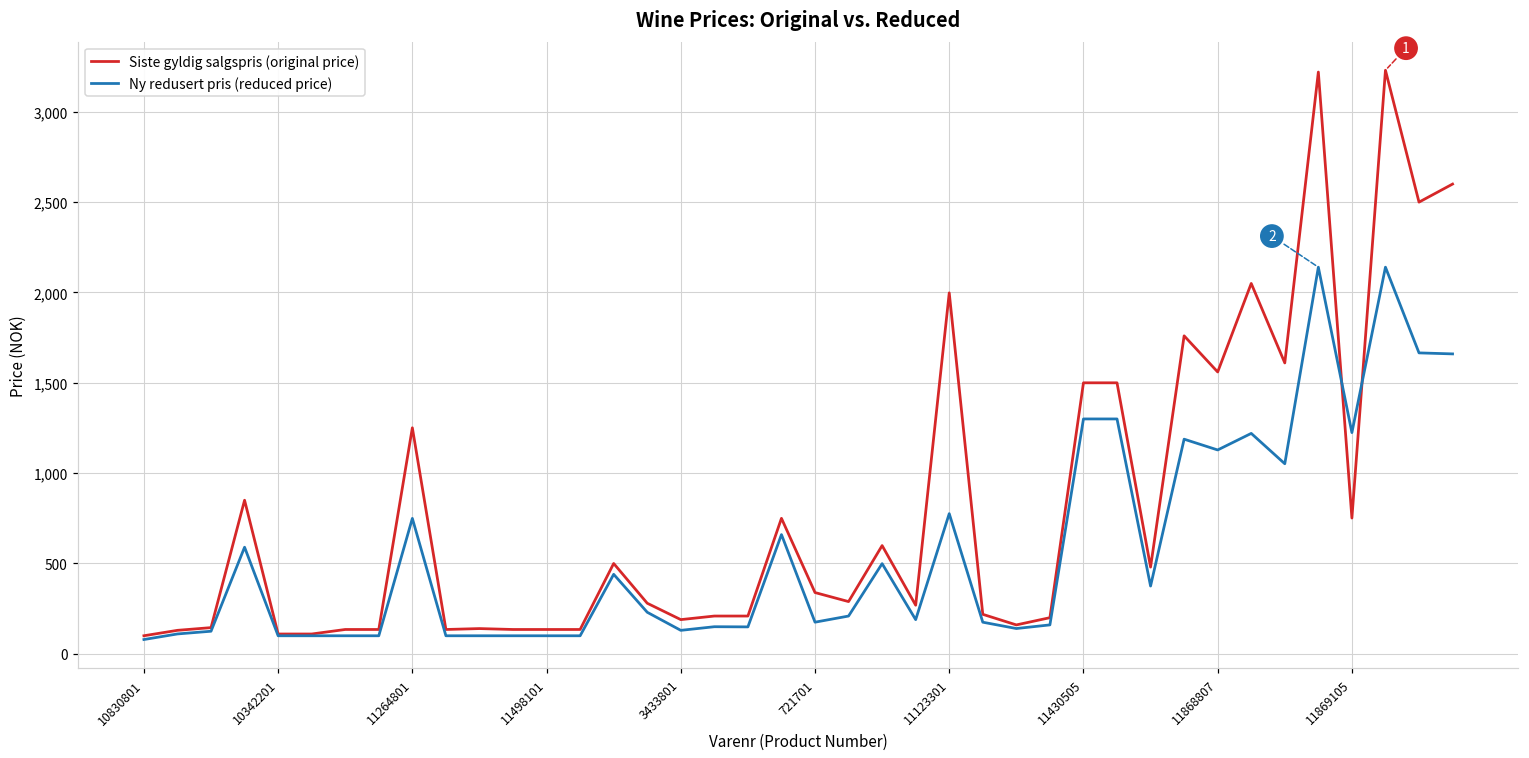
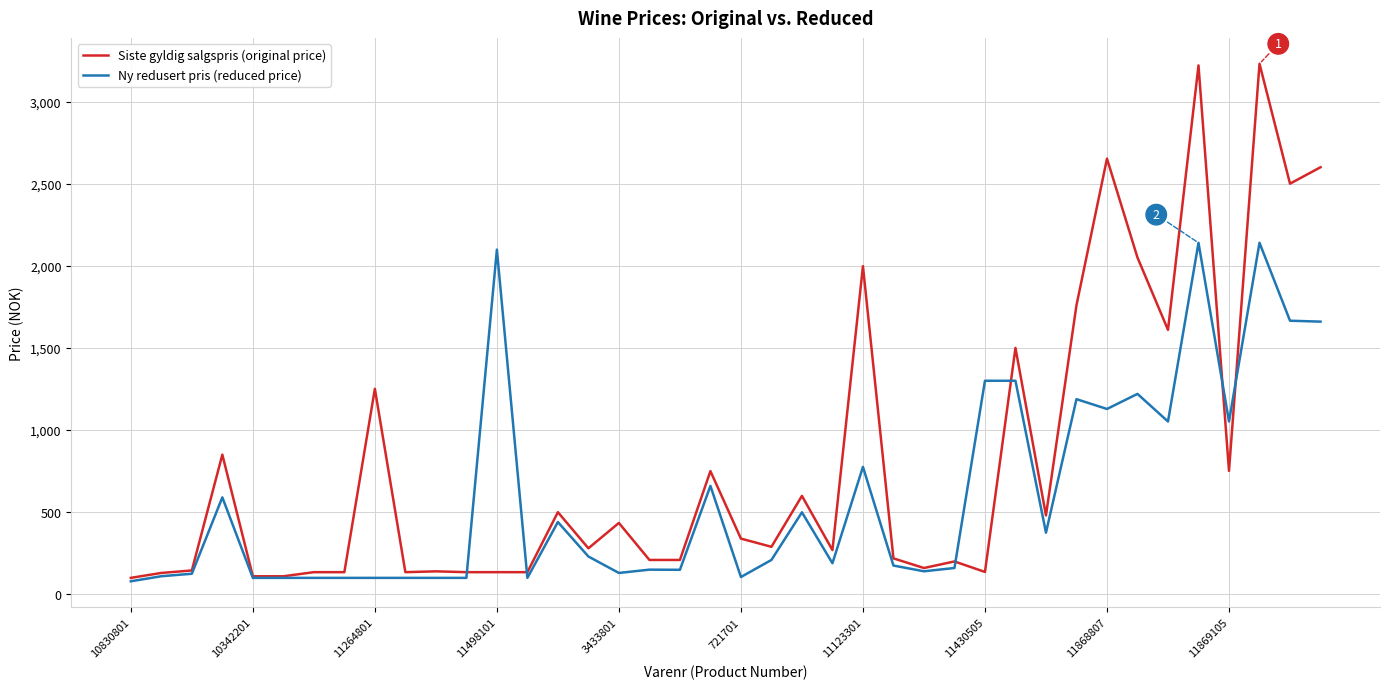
Ny redusert pris (reduced price), 11264801: 750 -> 100
Ny redusert pris (reduced price), 11498101: 100 -> 2,100
Siste gyldig salgspris (original price), 3433801: 190 -> 430
Ny redusert pris (reduced price), 721701: 180 -> 110
Siste gyldig salgspris (original price), 11430505: 1,500 -> 140
Siste gyldig salgspris (original price), 11868807: 1,560 -> 2,650
Ny redusert pris (reduced price), 11869105: 1,220 -> 1,050
